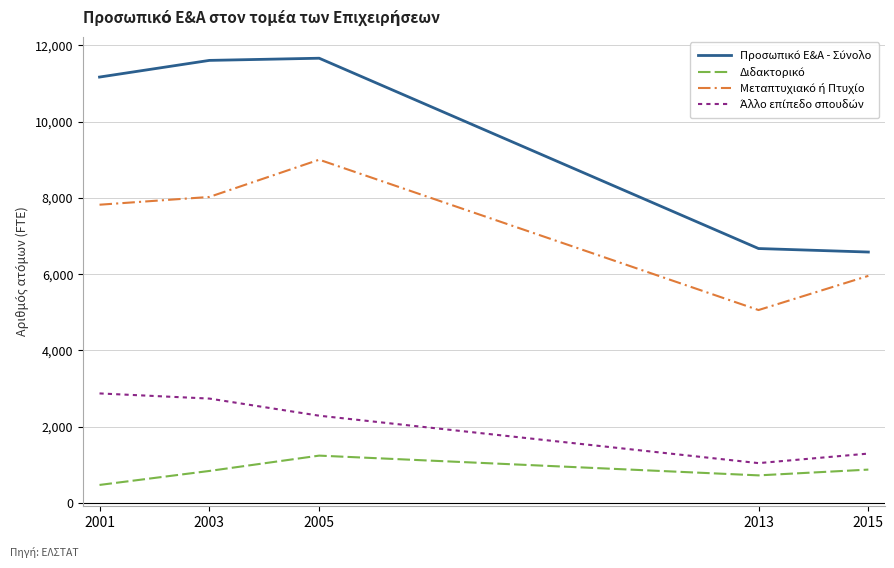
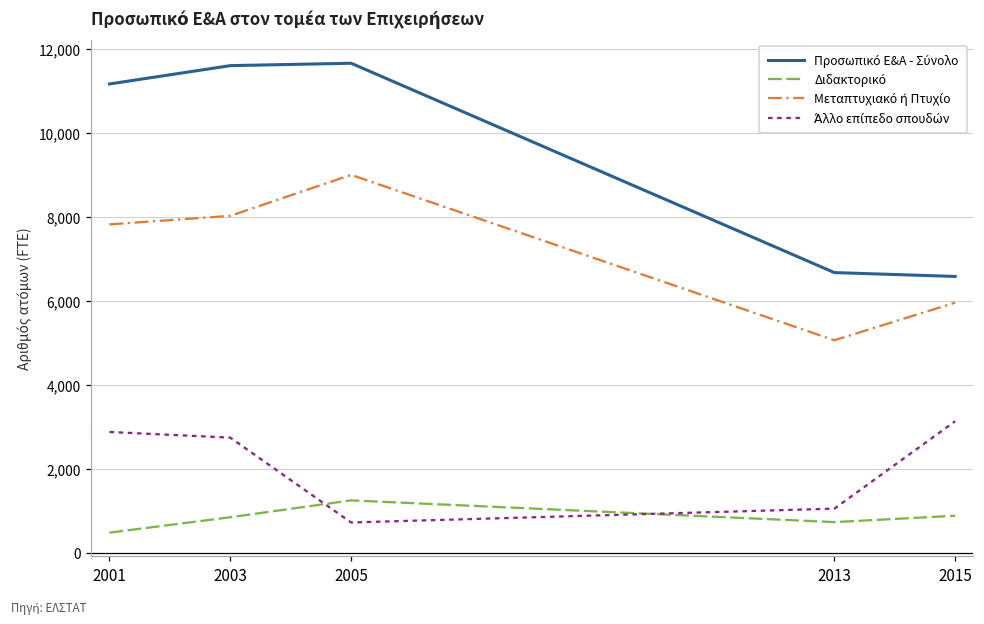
Άλλο επίπεδο σπουδών, 2005: 2,300 -> 700
Άλλο επίπεδο σπουδών, 2015: 1,300 -> 3,100
